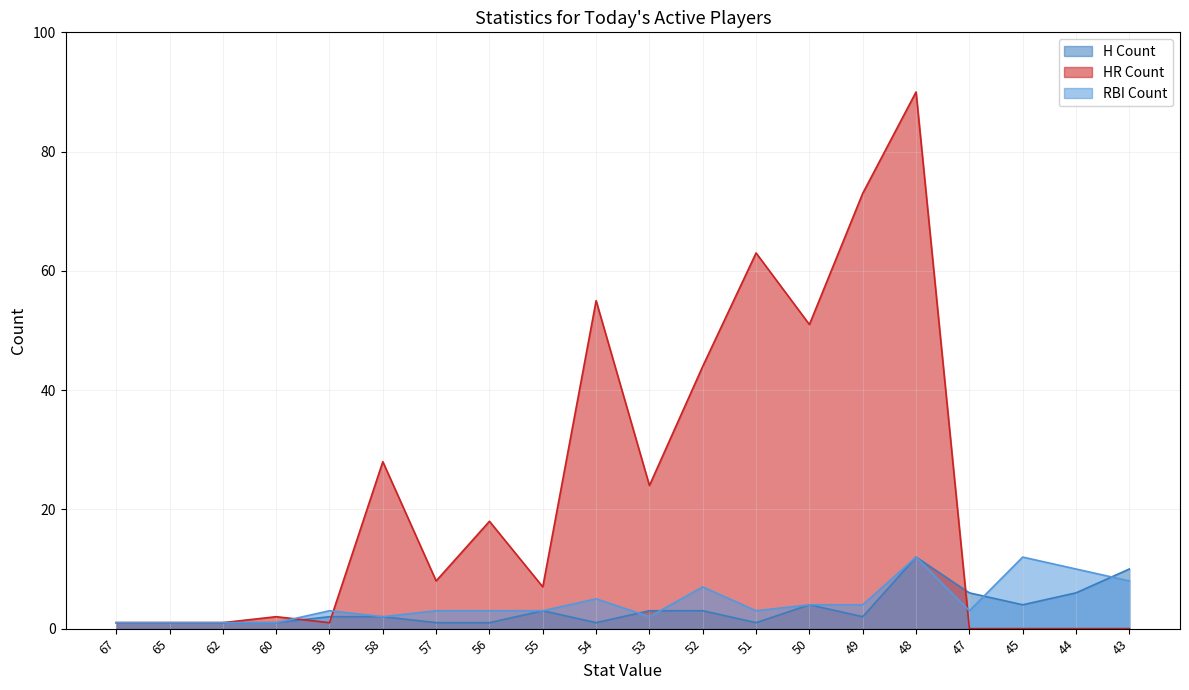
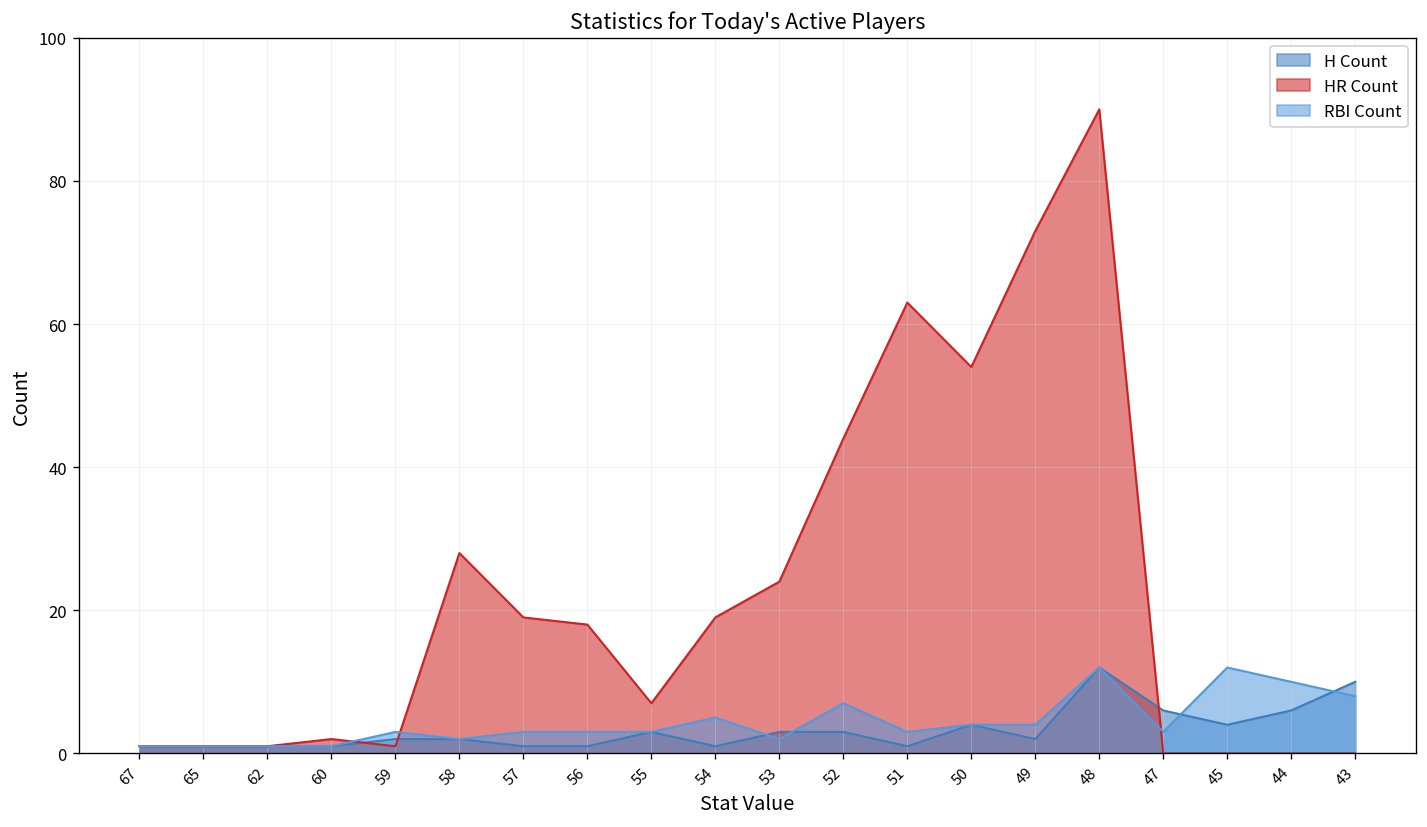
HR Count, 57: 8 -> 19
HR Count, 54: 55 -> 19
HR Count, 50: 51 -> 54
